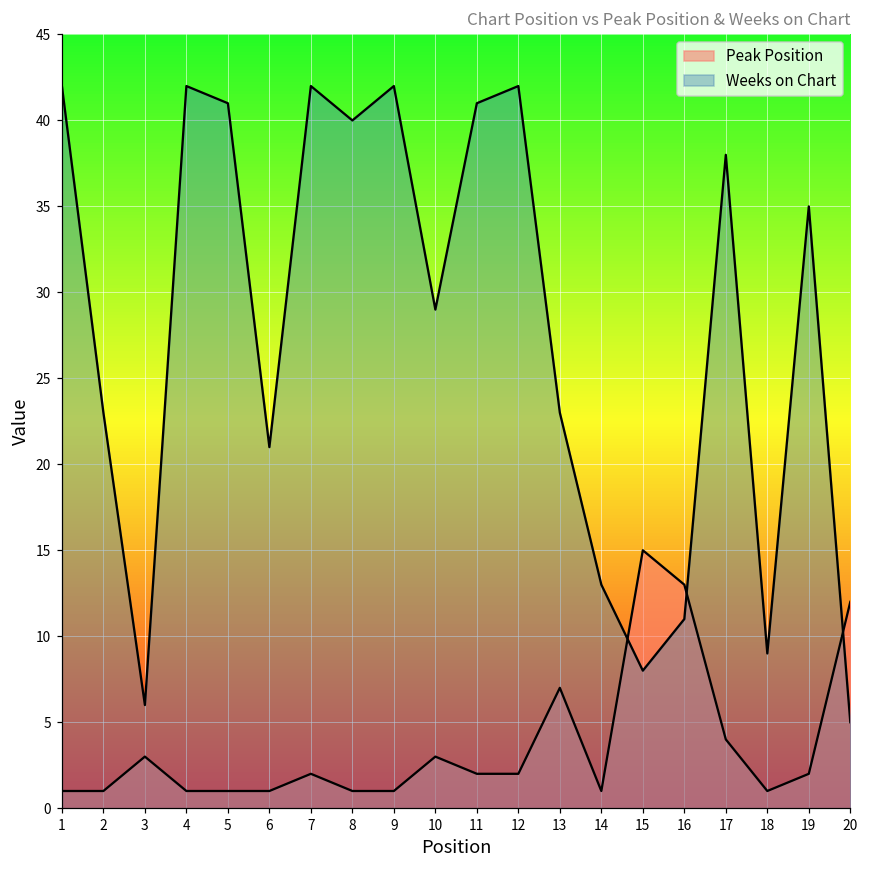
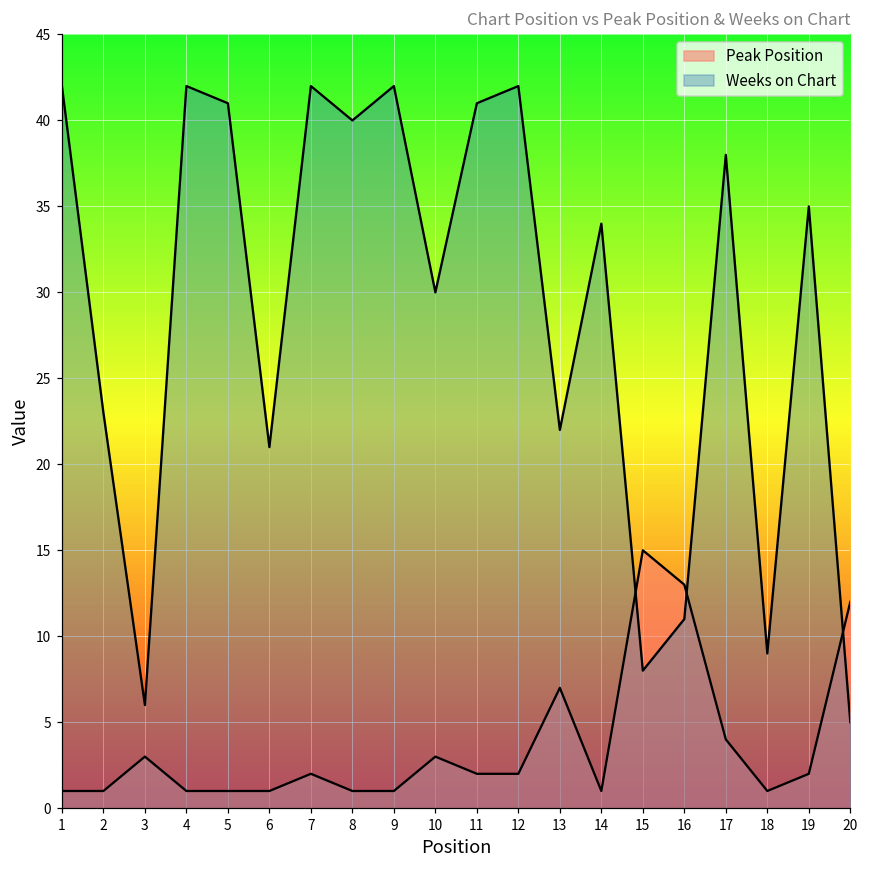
Weeks on Chart, 10: 29 -> 30
Weeks on Chart, 13: 23 -> 22
Weeks on Chart, 14: 13 -> 34
